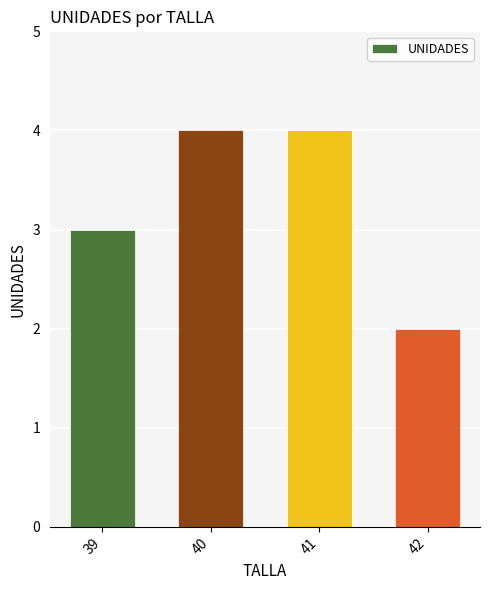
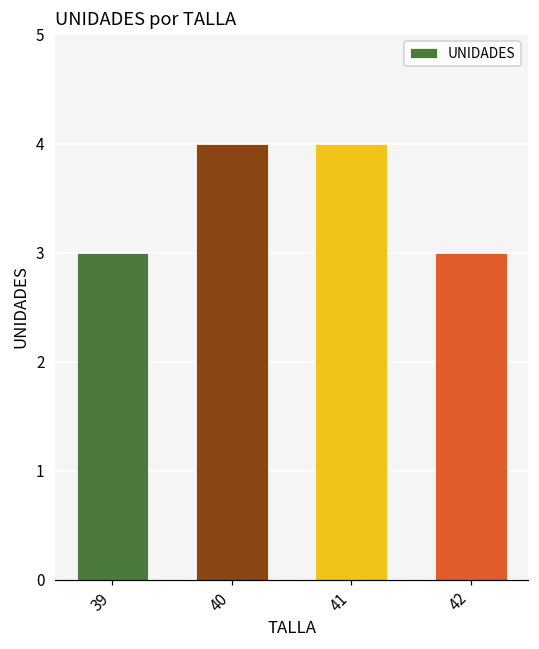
42: 2 -> 3
